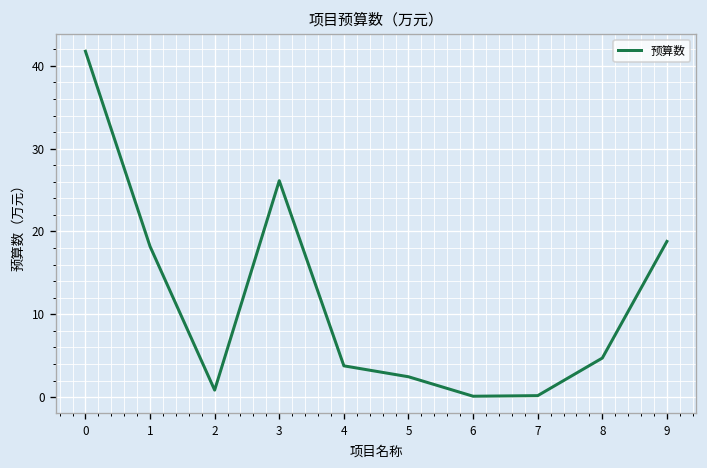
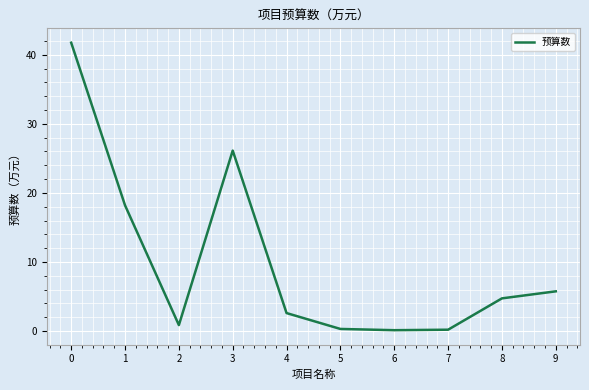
4: 4 -> 3
5: 2 -> 0
9: 19 -> 6
